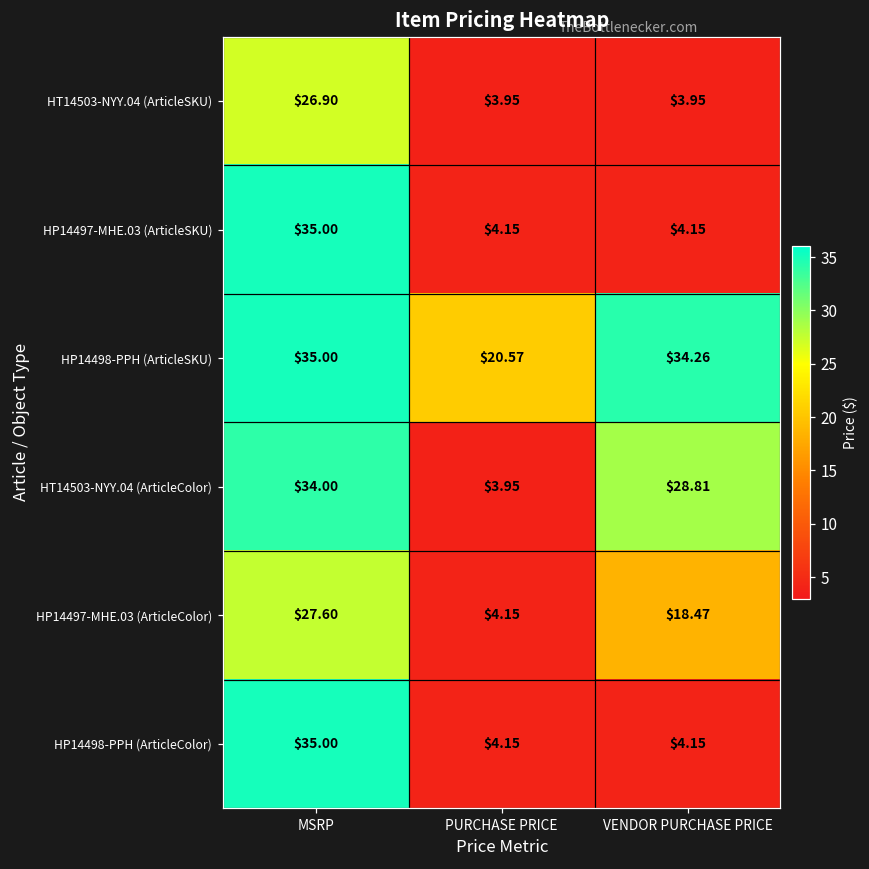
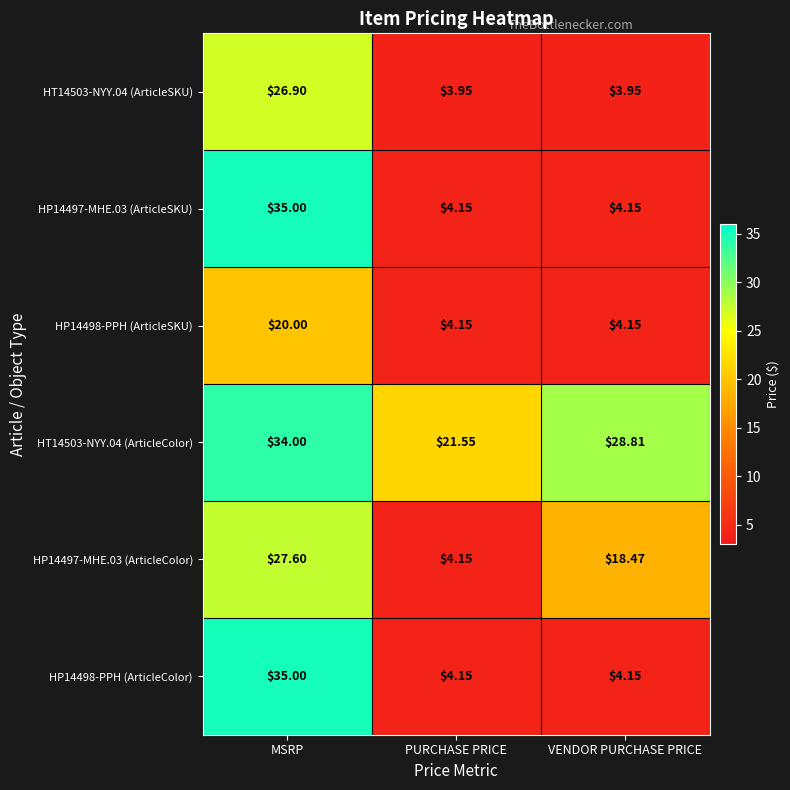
HP14498-PPH (ArticleSKU), MSRP: $35.00 -> $20.00
HP14498-PPH (ArticleSKU), PURCHASE PRICE: $20.57 -> $4.15
HP14498-PPH (ArticleSKU), VENDOR PURCHASE PRICE: $34.26 -> $4.15
HT14503-NYY.04 (ArticleColor), PURCHASE PRICE: $3.95 -> $21.55
